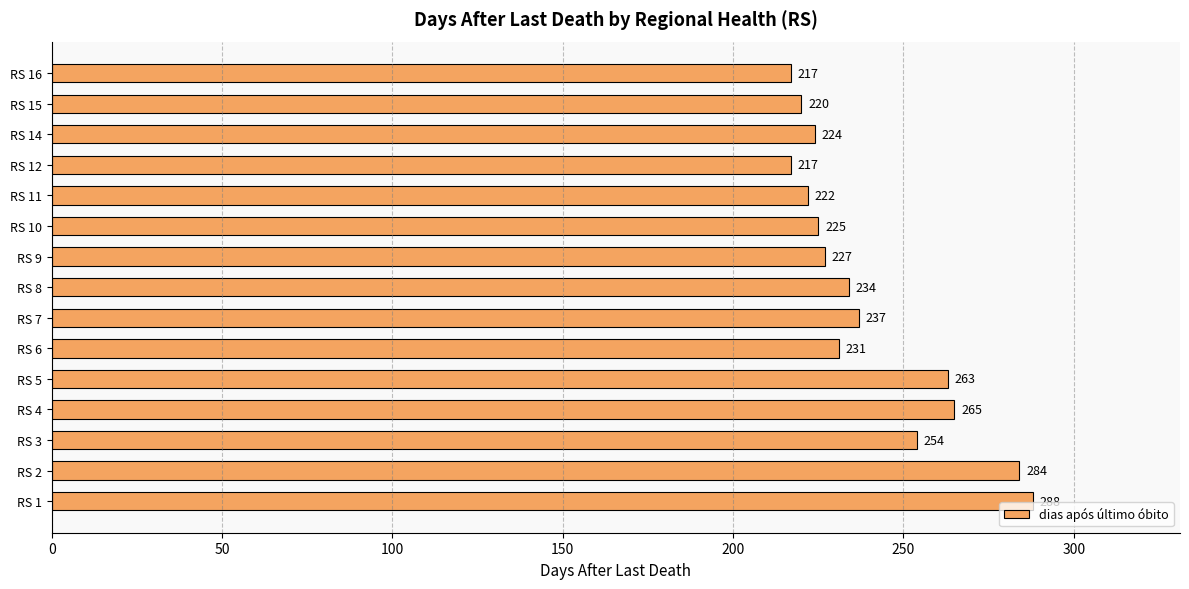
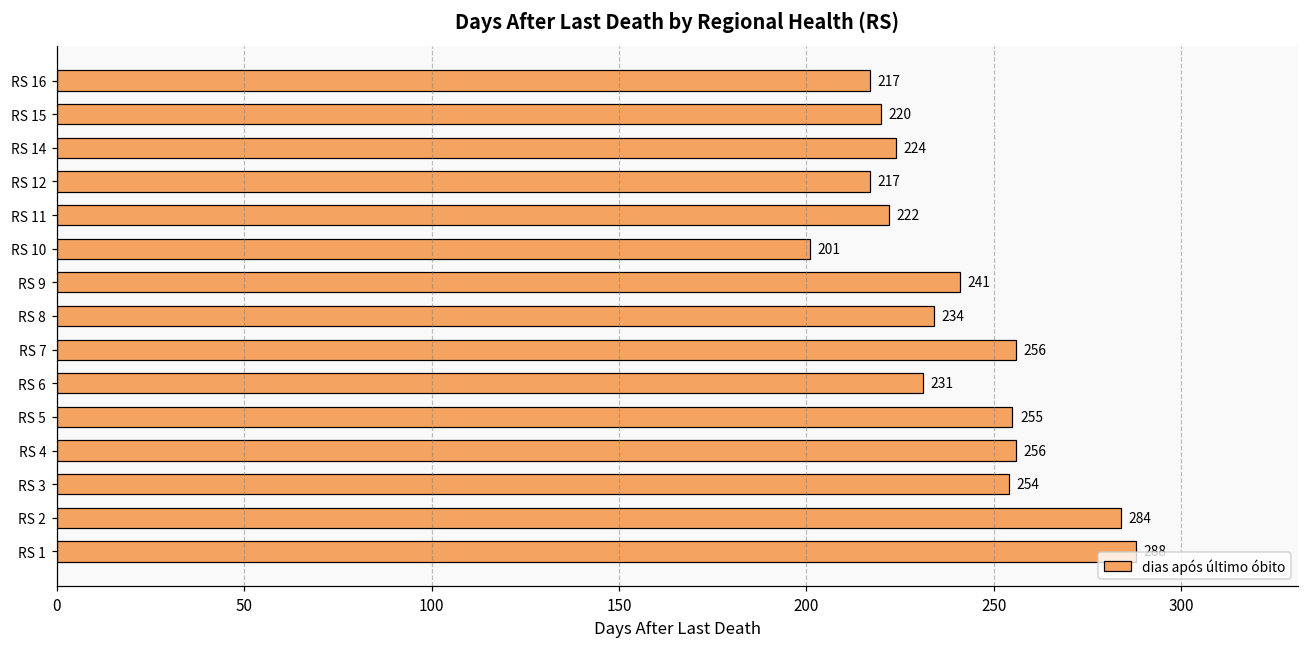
RS 10: 225 -> 201
RS 9: 227 -> 241
RS 7: 237 -> 256
RS 5: 263 -> 255
RS 4: 265 -> 256
